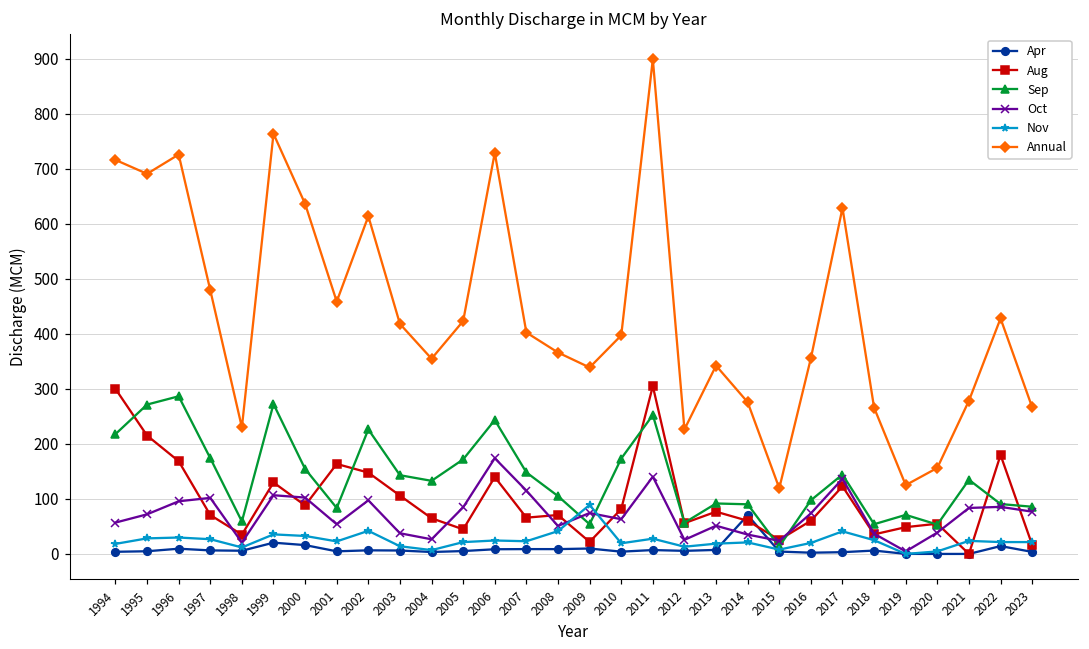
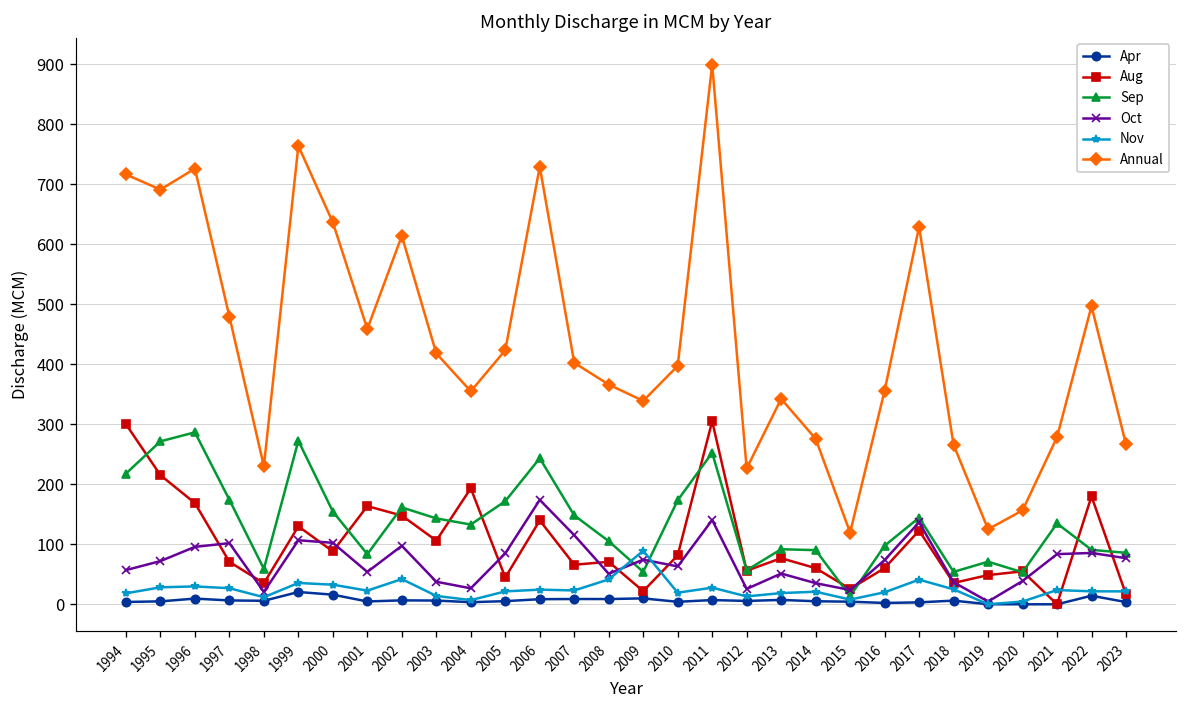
Sep, 2002: 230 -> 160
Aug, 2004: 60 -> 190
Apr, 2014: 70 -> 10
Annual, 2022: 430 -> 500
